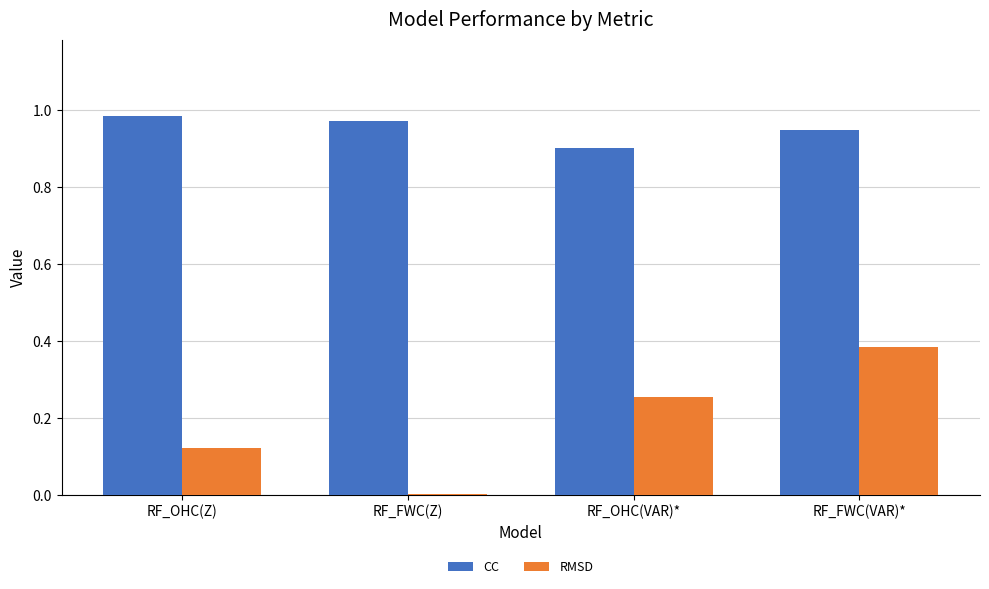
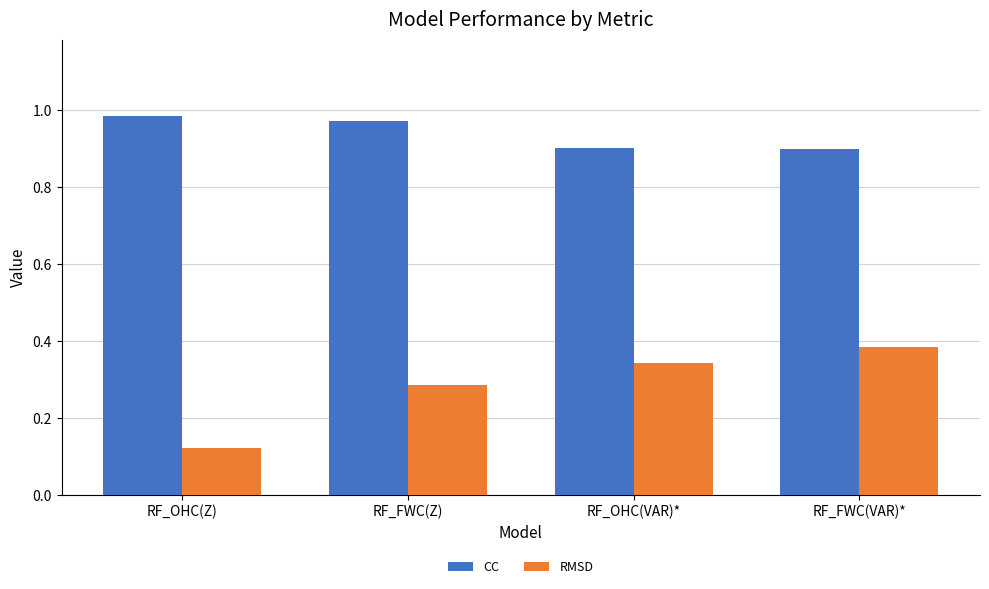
RMSD, RF_FWC(Z): 0.00 -> 0.29
RMSD, RF_OHC(VAR)*: 0.26 -> 0.34
CC, RF_FWC(VAR)*: 0.95 -> 0.90
